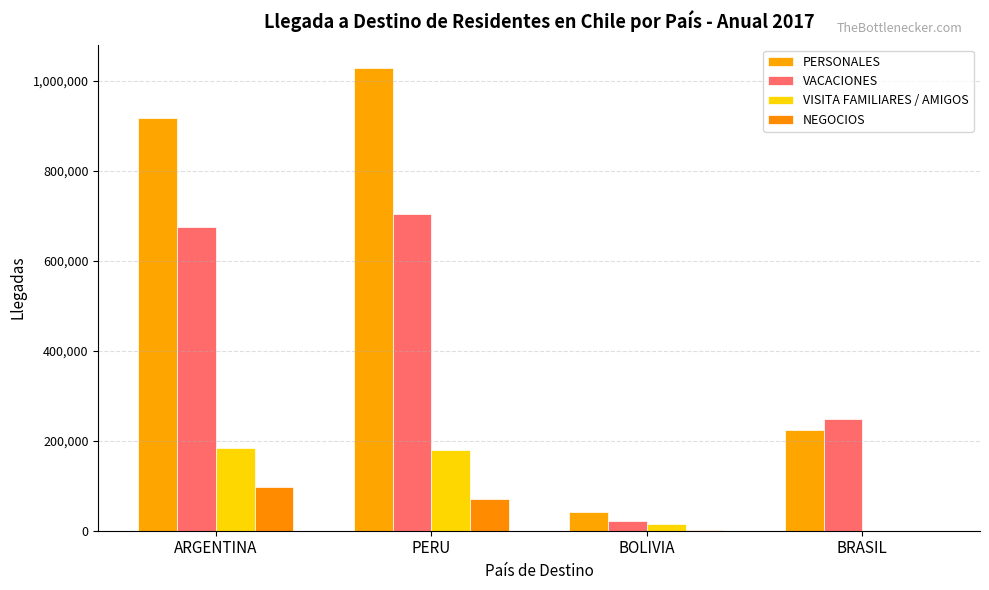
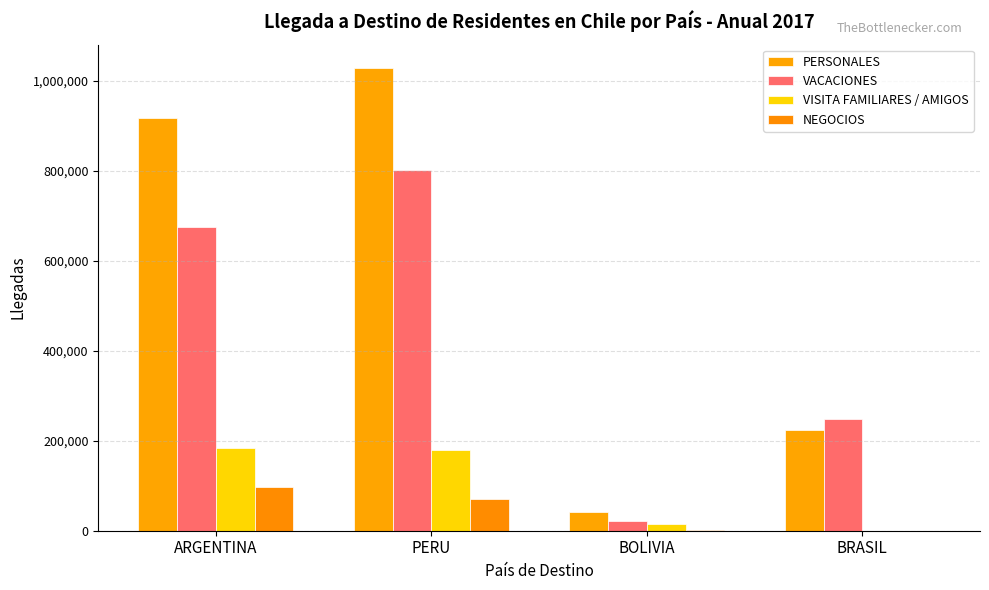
VACACIONES, PERU: 700,000 -> 800,000
